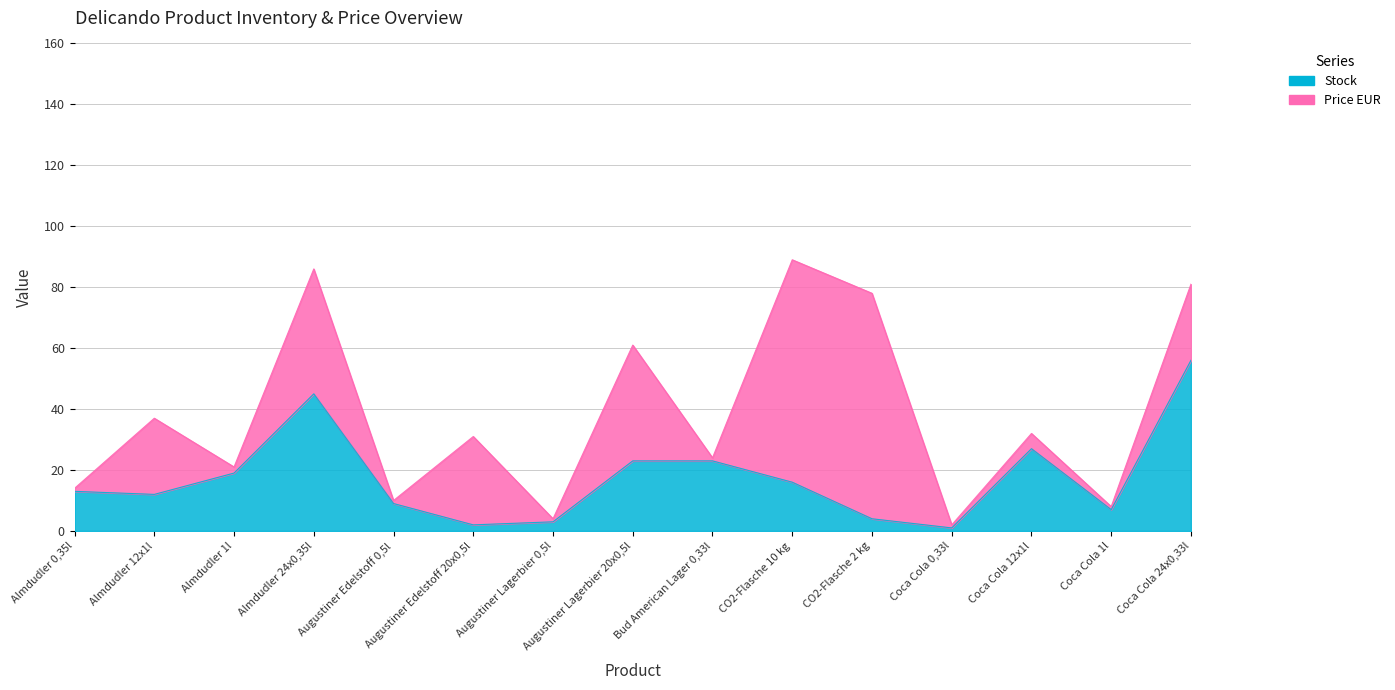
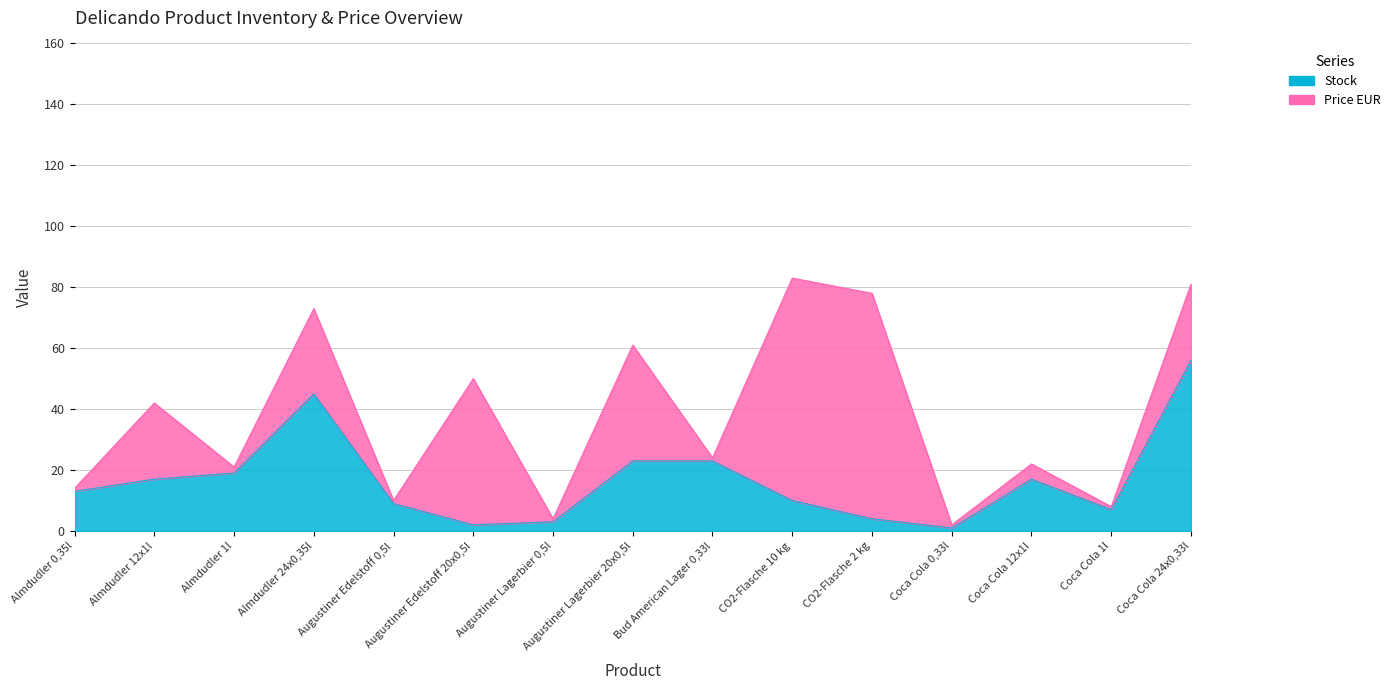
Stock, Almdudler 12x1l: 12 -> 17
Price EUR, Almdudler 24x0,35l: 41 -> 28
Price EUR, Augustiner Edelstoff 20x0,5l: 29 -> 48
Stock, CO2-Flasche 10 kg: 16 -> 10
Stock, Coca Cola 12x1l: 27 -> 17
